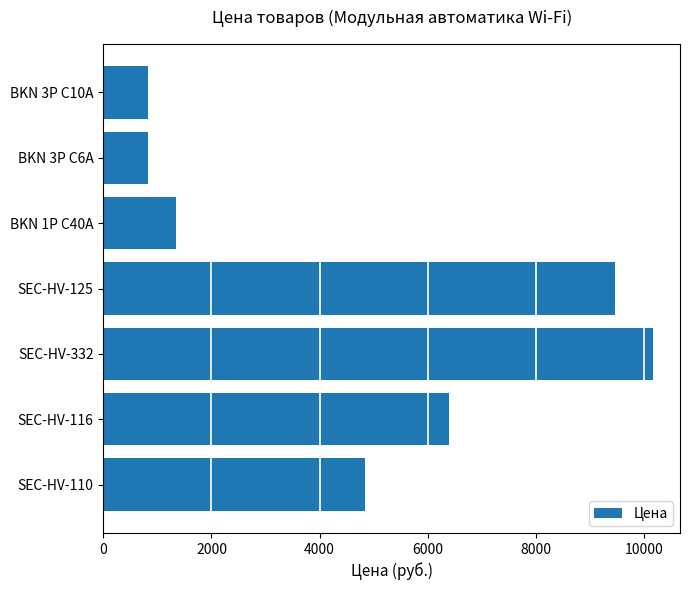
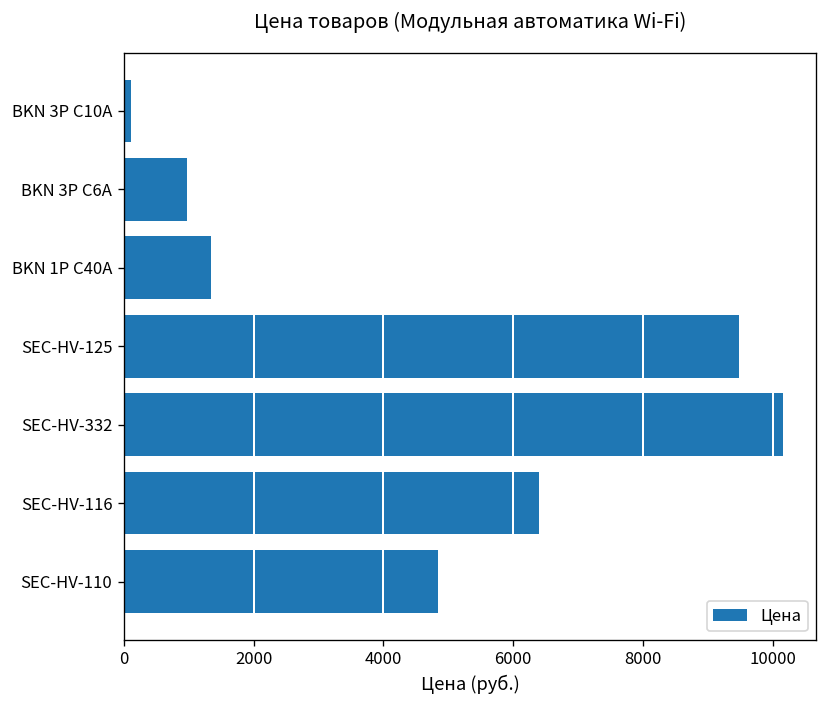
BKN 3P C10A: 800 -> 100
BKN 3P C6A: 800 -> 1000
